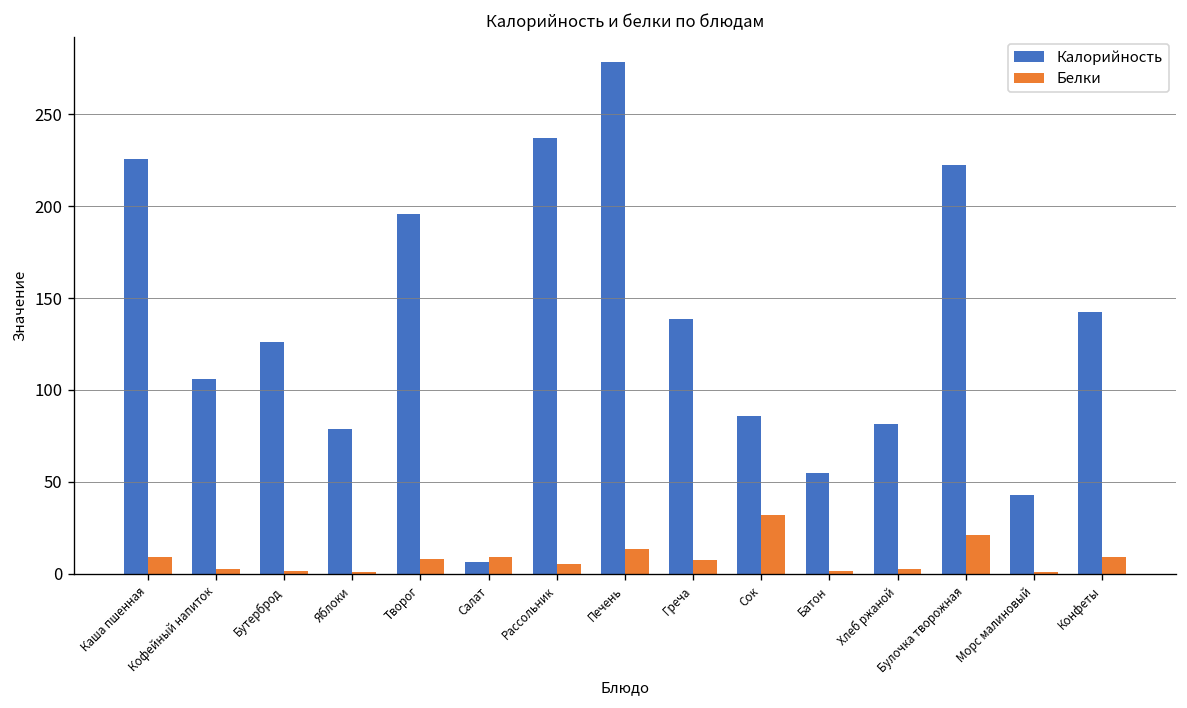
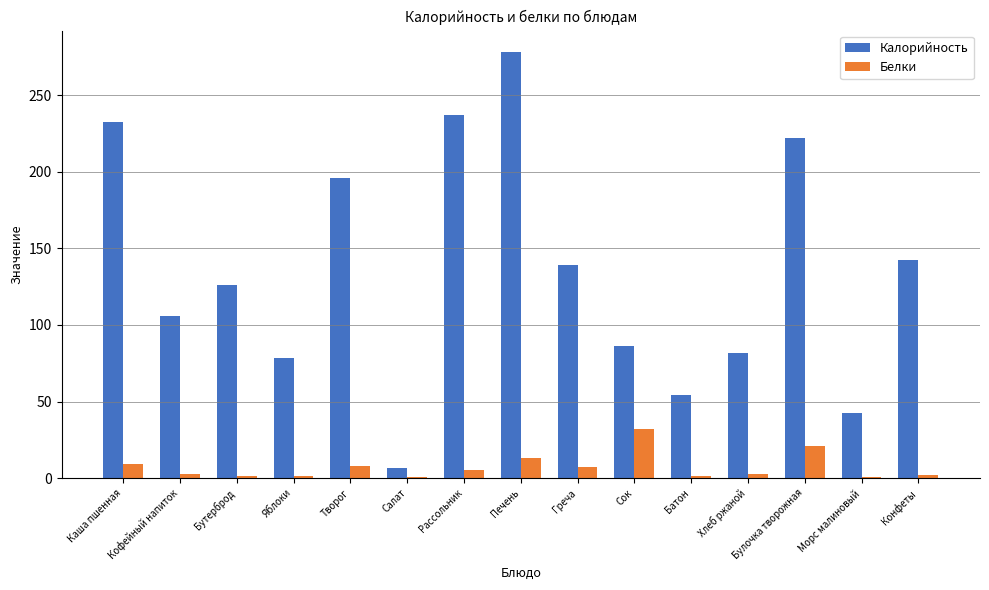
Калорийность, Каша пшенная: 226 -> 232
Белки, Салат: 9 -> 1
Белки, Конфеты: 9 -> 2
